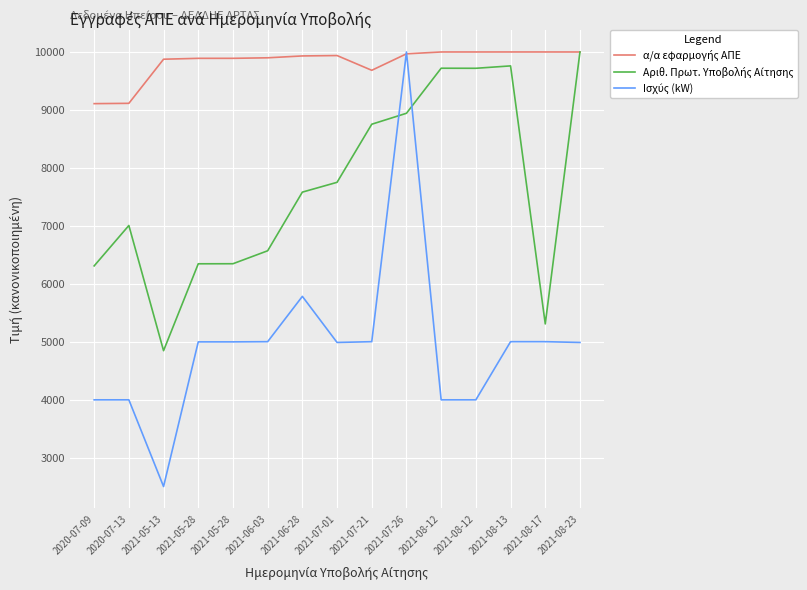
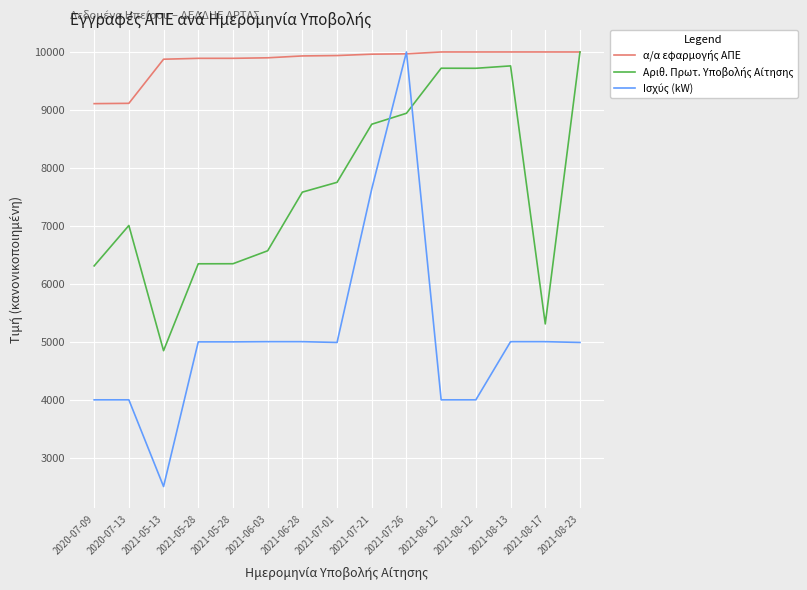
Ισχύς (kW), 2021-06-28: 5800 -> 5000
α/α εφαρμογής ΑΠΕ, 2021-07-21: 9700 -> 10000
Ισχύς (kW), 2021-07-21: 5000 -> 7600
